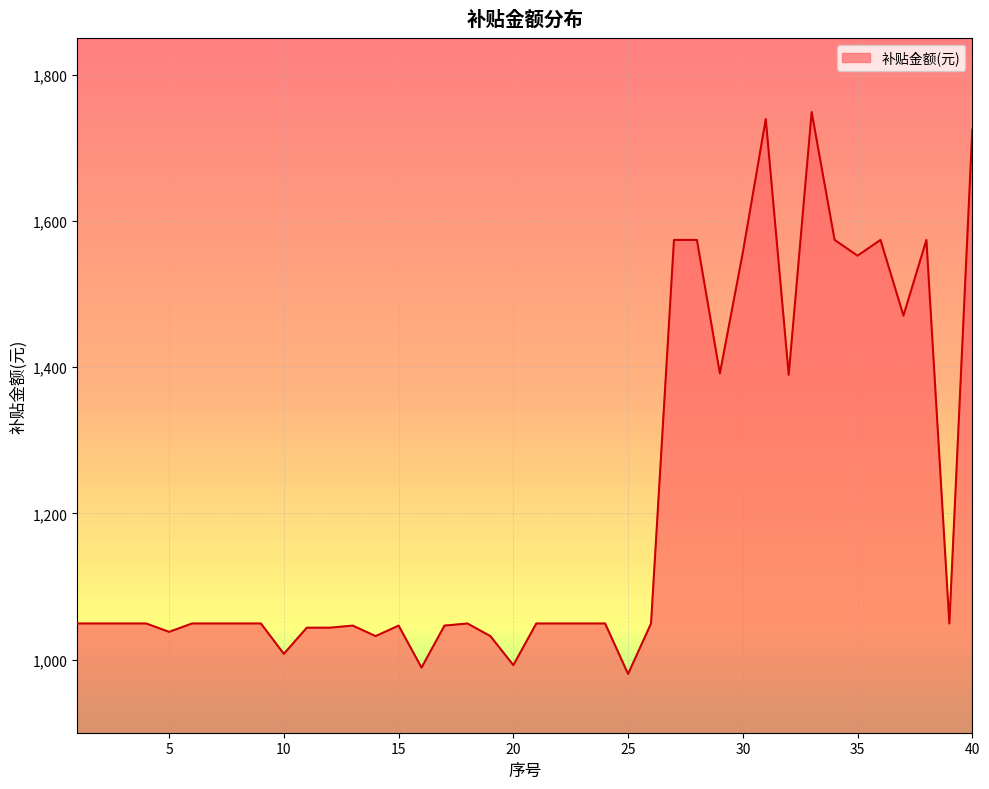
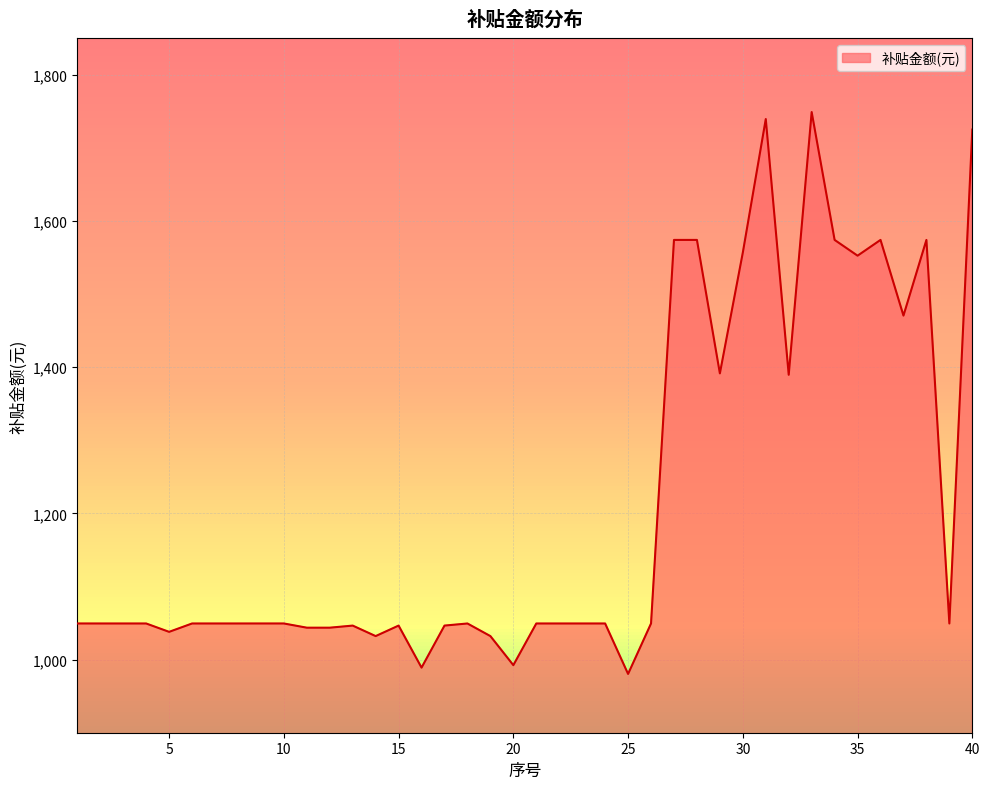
10: 1,010 -> 1,050
